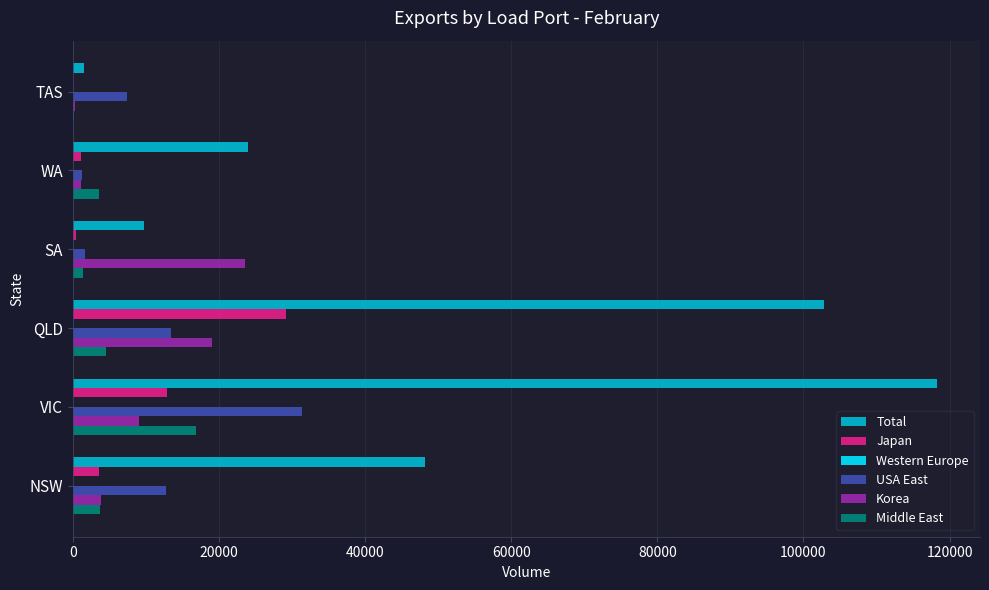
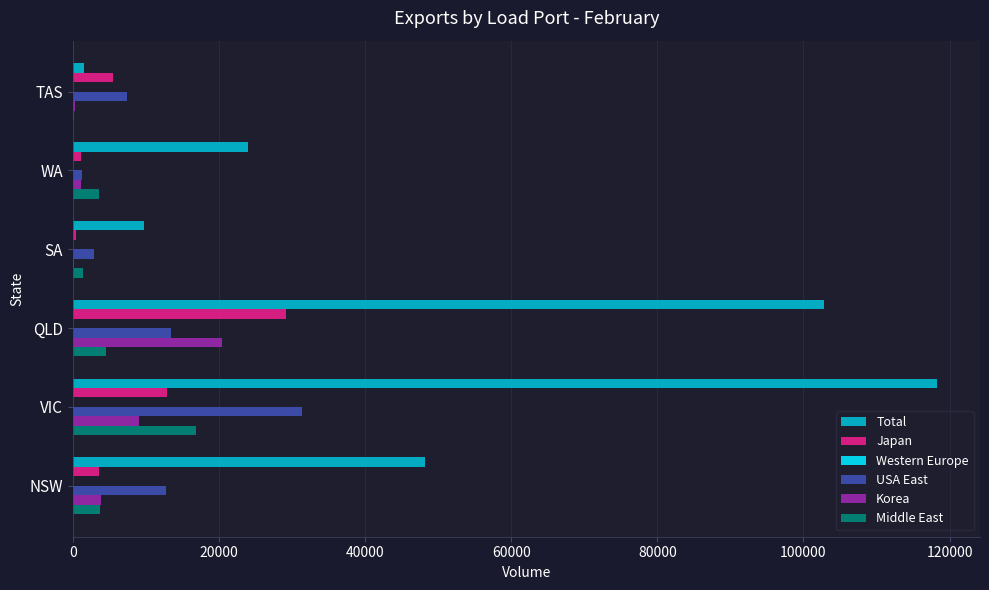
Japan, TAS: 0 -> 5000
USA East, SA: 2000 -> 3000
Korea, SA: 24000 -> 0
Korea, QLD: 19000 -> 20000
